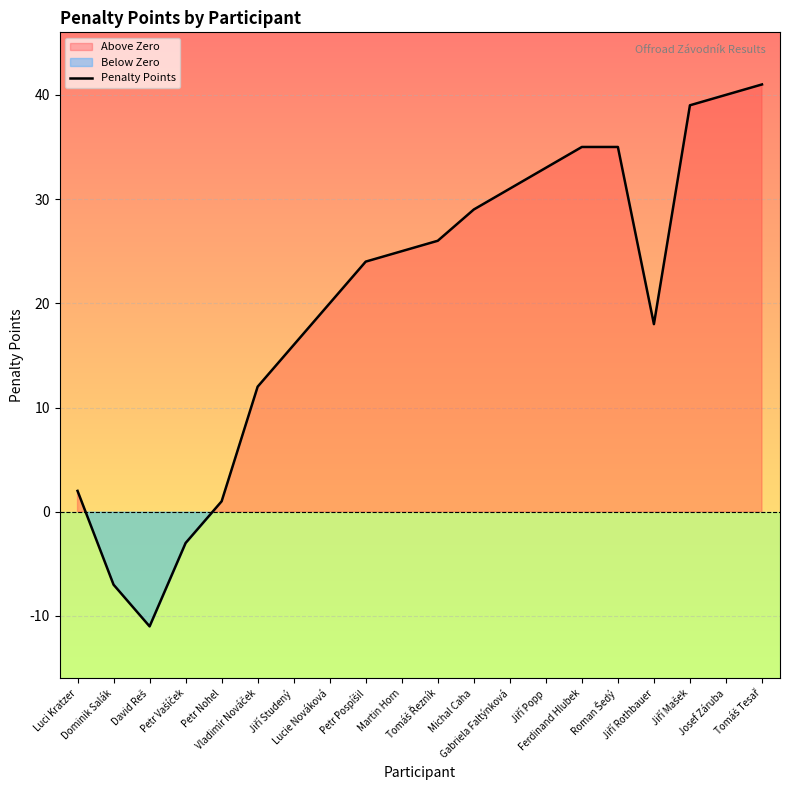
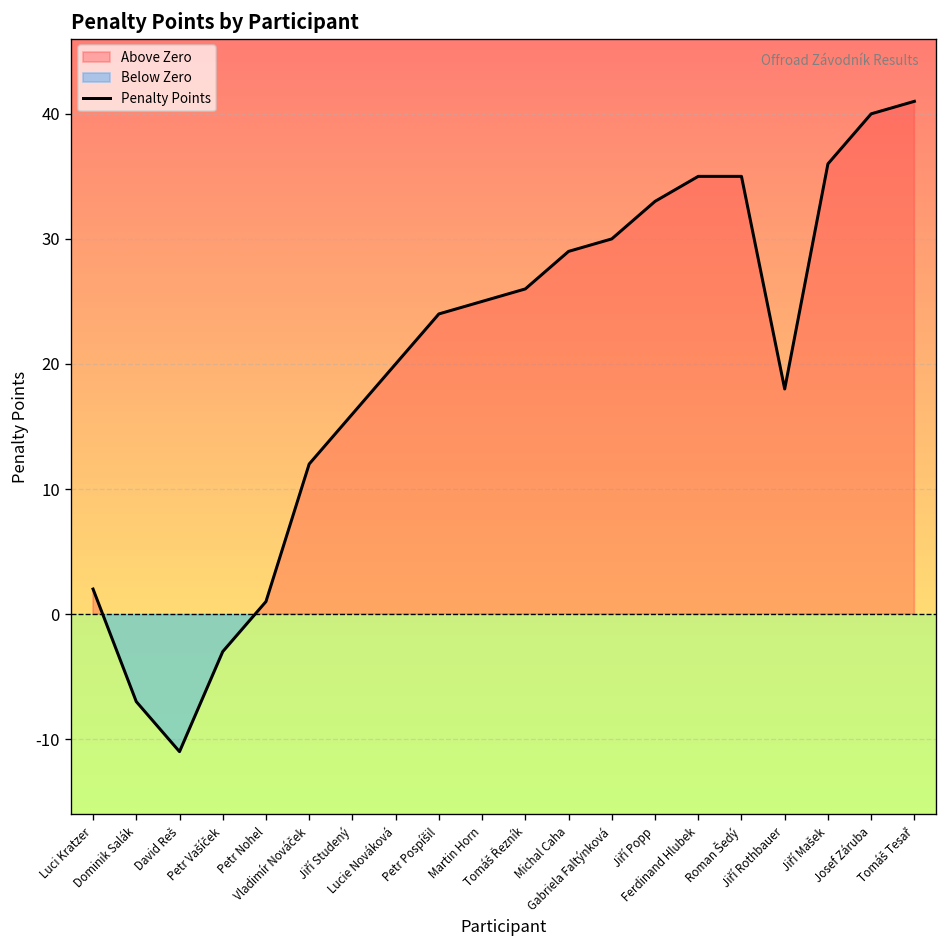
Penalty Points, Gabriela Faltýnková: 31 -> 30
Penalty Points, Jiří Mašek: 39 -> 36
